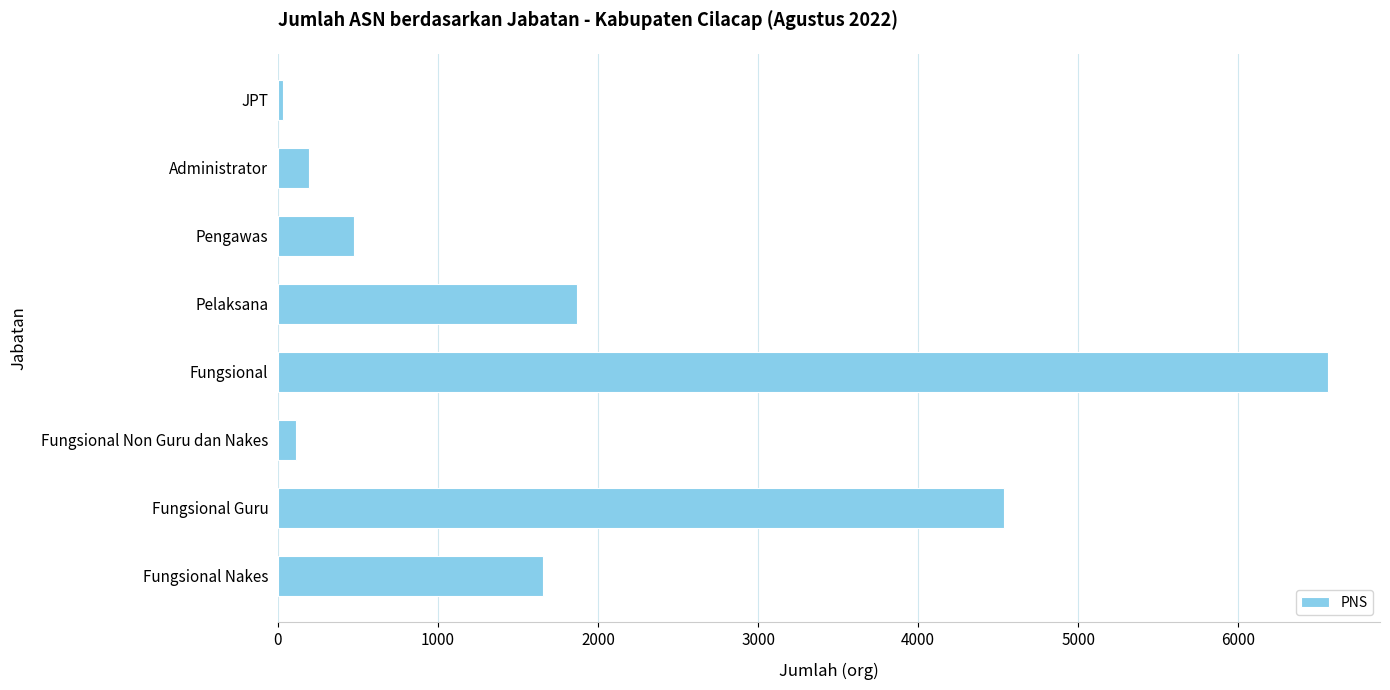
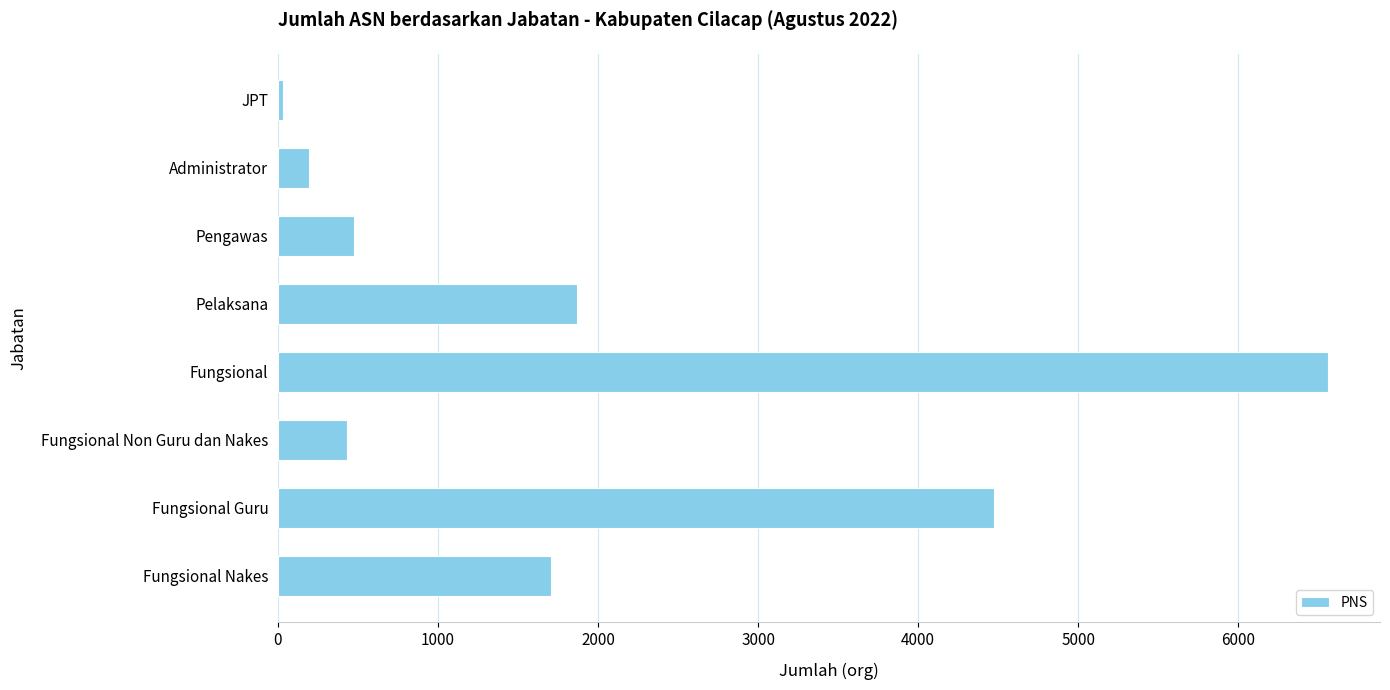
Fungsional Non Guru dan Nakes: 110 -> 430
Fungsional Guru: 4540 -> 4480
Fungsional Nakes: 1650 -> 1710
